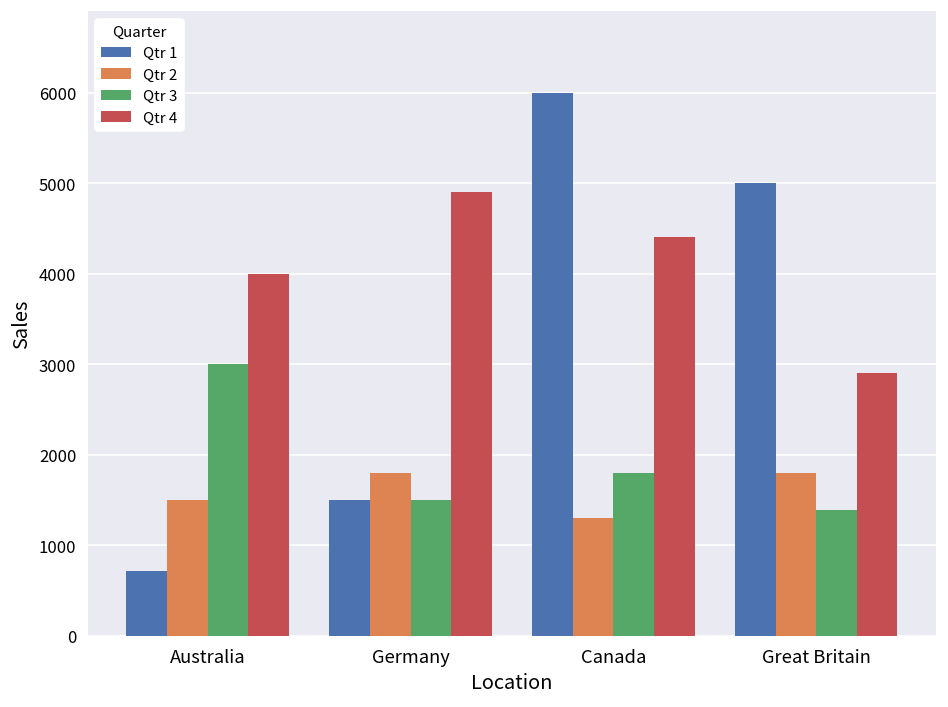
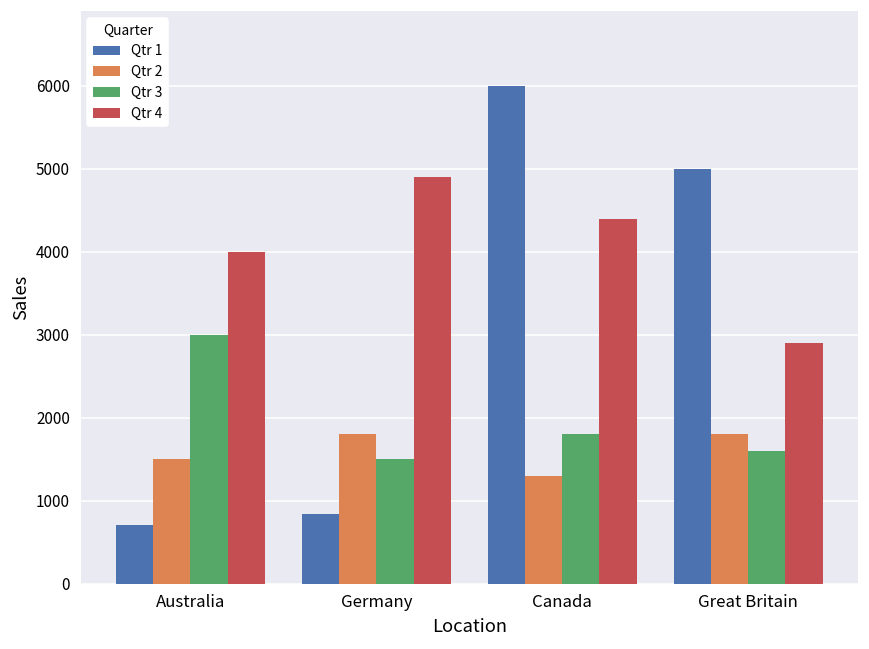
Qtr 1, Germany: 1500 -> 800
Qtr 3, Great Britain: 1400 -> 1600
